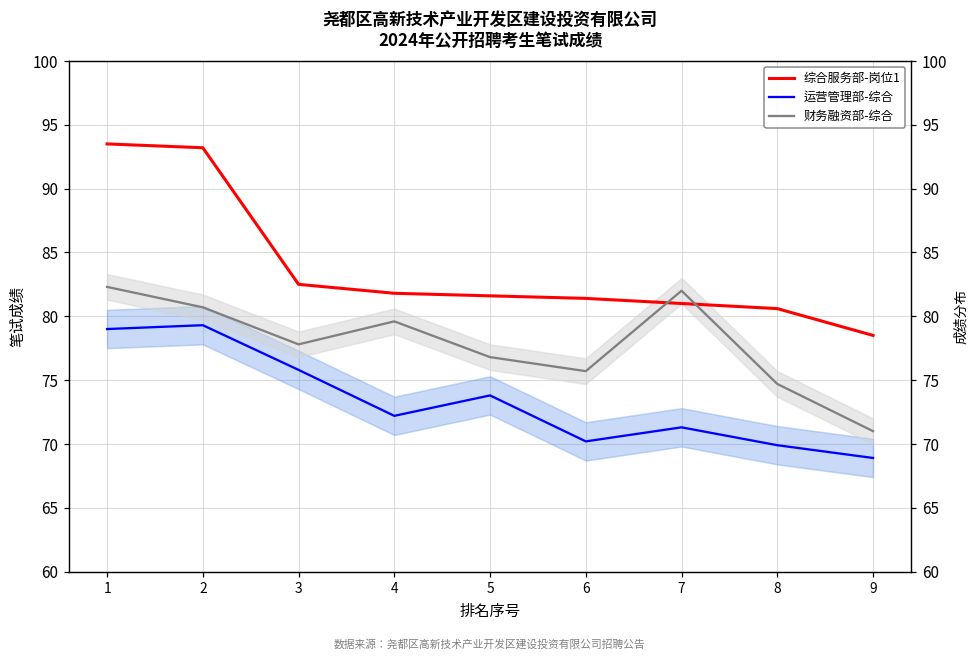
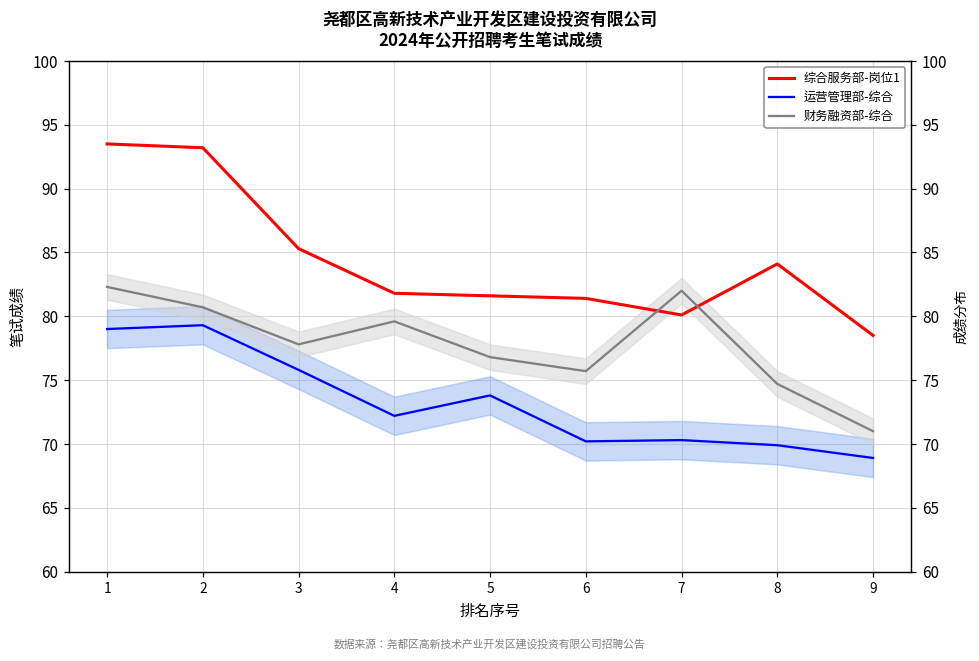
综合服务部-岗位1, 3: 82.5 -> 85.3
综合服务部-岗位1, 7: 81.0 -> 80.1
运营管理部-综合, 7: 71.3 -> 70.3
综合服务部-岗位1, 8: 80.6 -> 84.1
